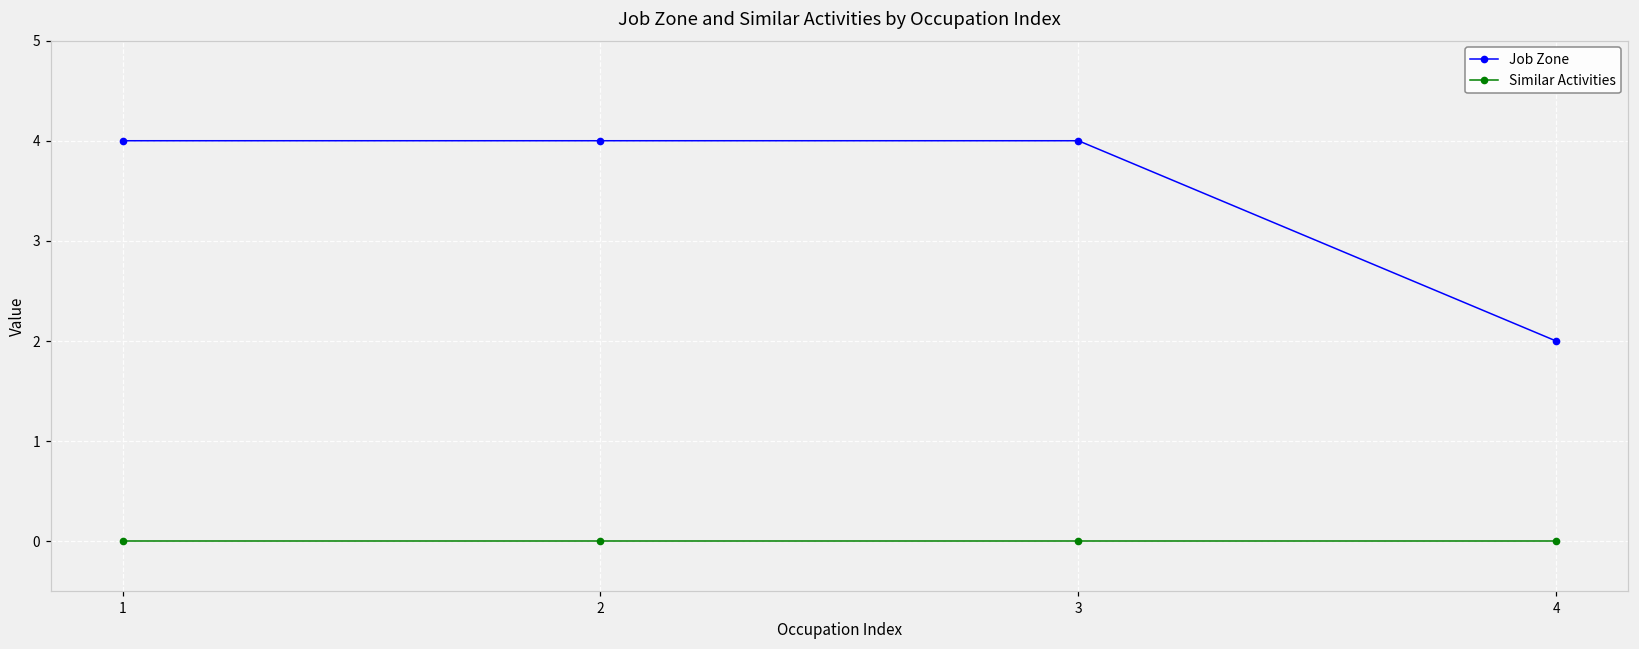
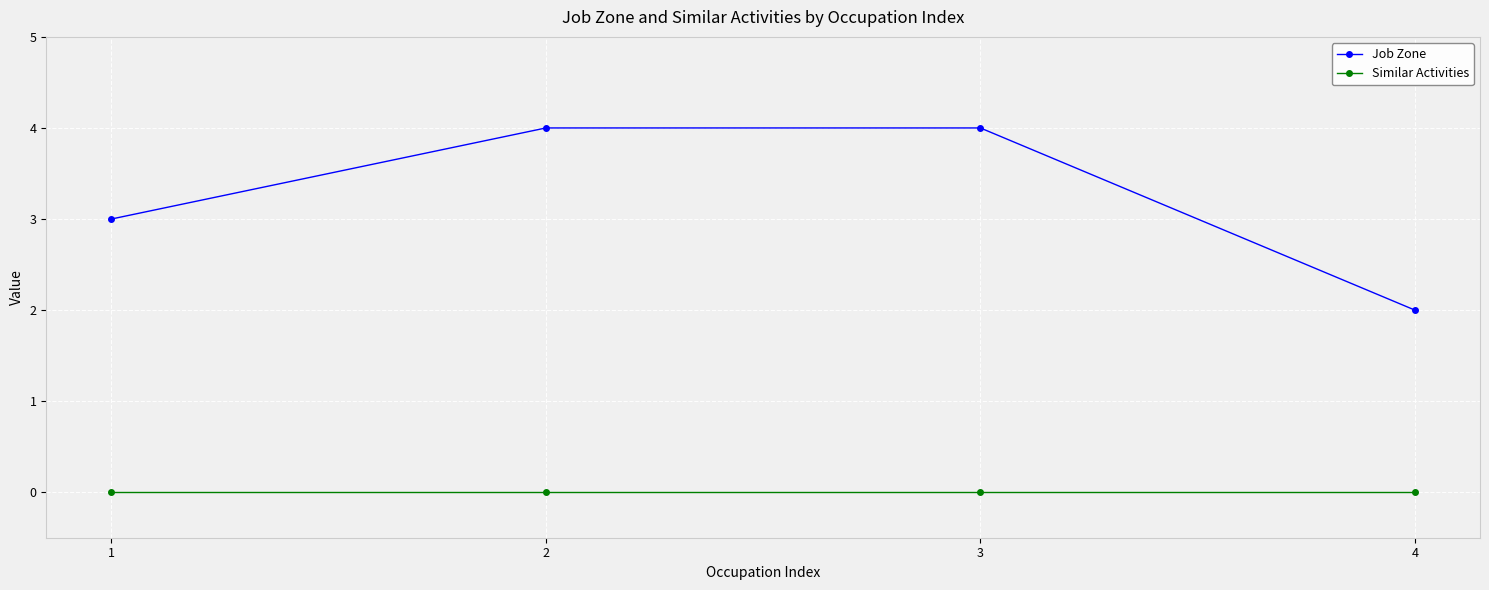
Job Zone, 1: 4 -> 3
